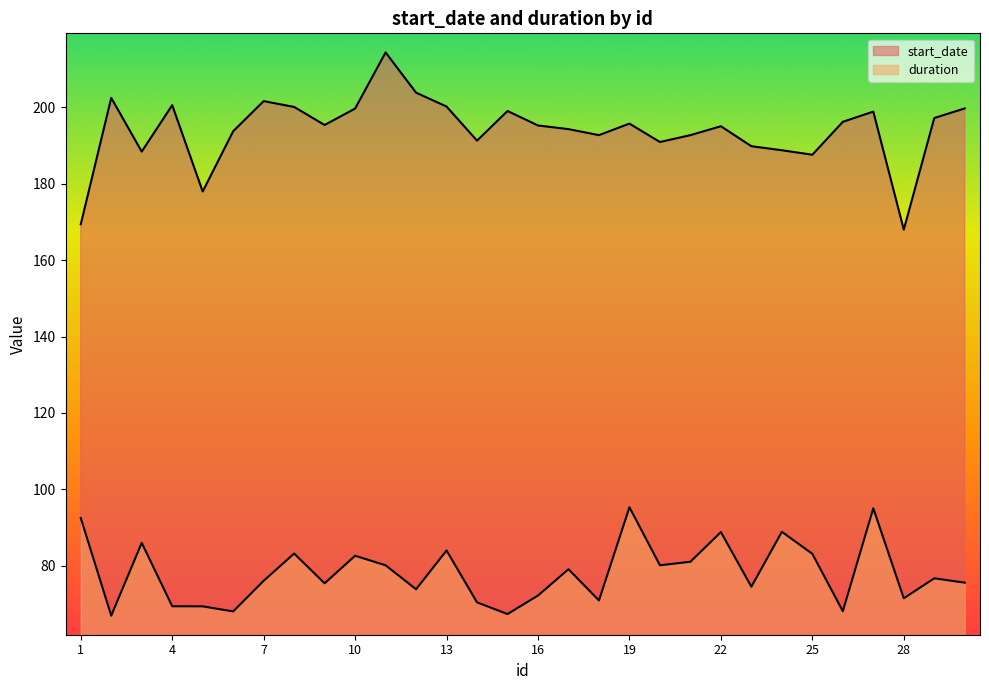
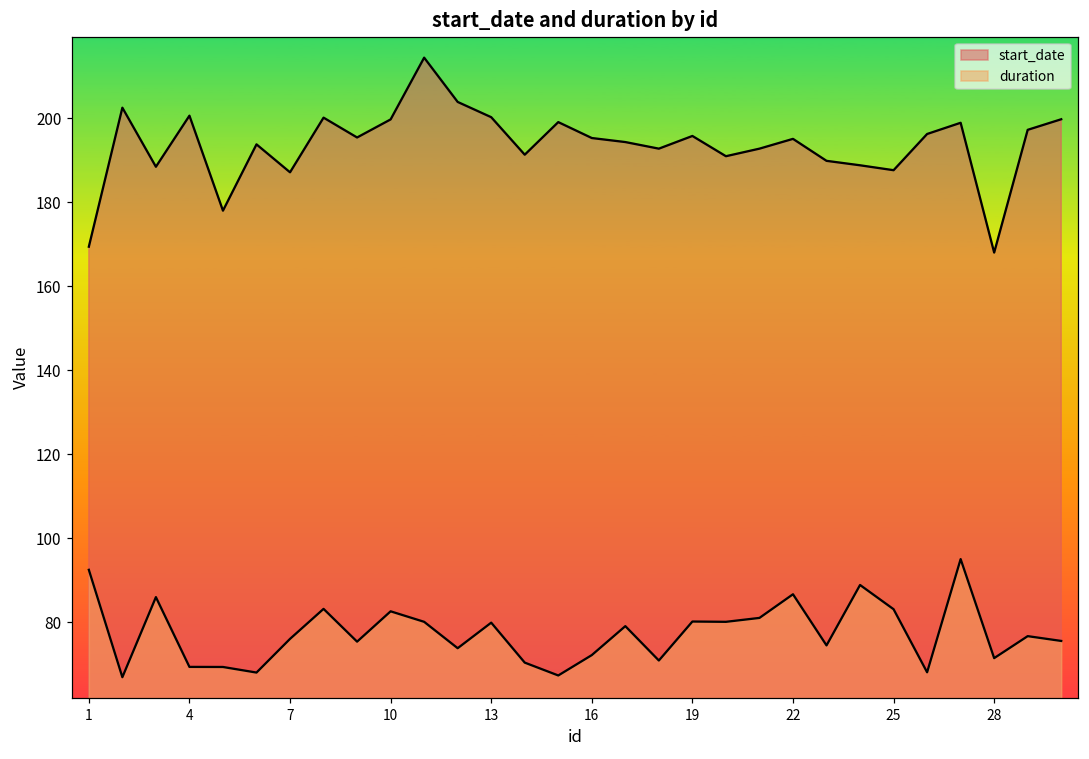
start_date, 7: 202 -> 187
duration, 13: 84 -> 80
duration, 19: 95 -> 80
duration, 22: 89 -> 87
